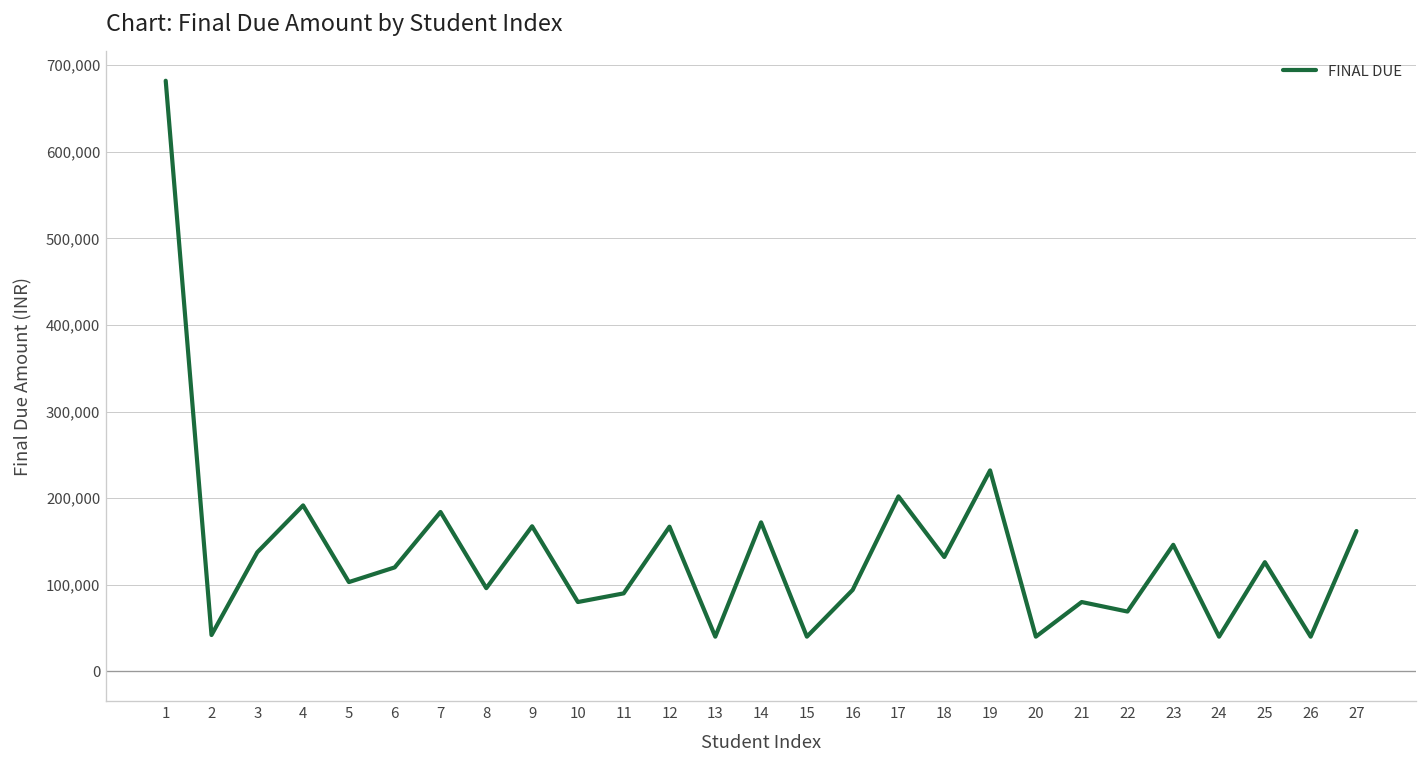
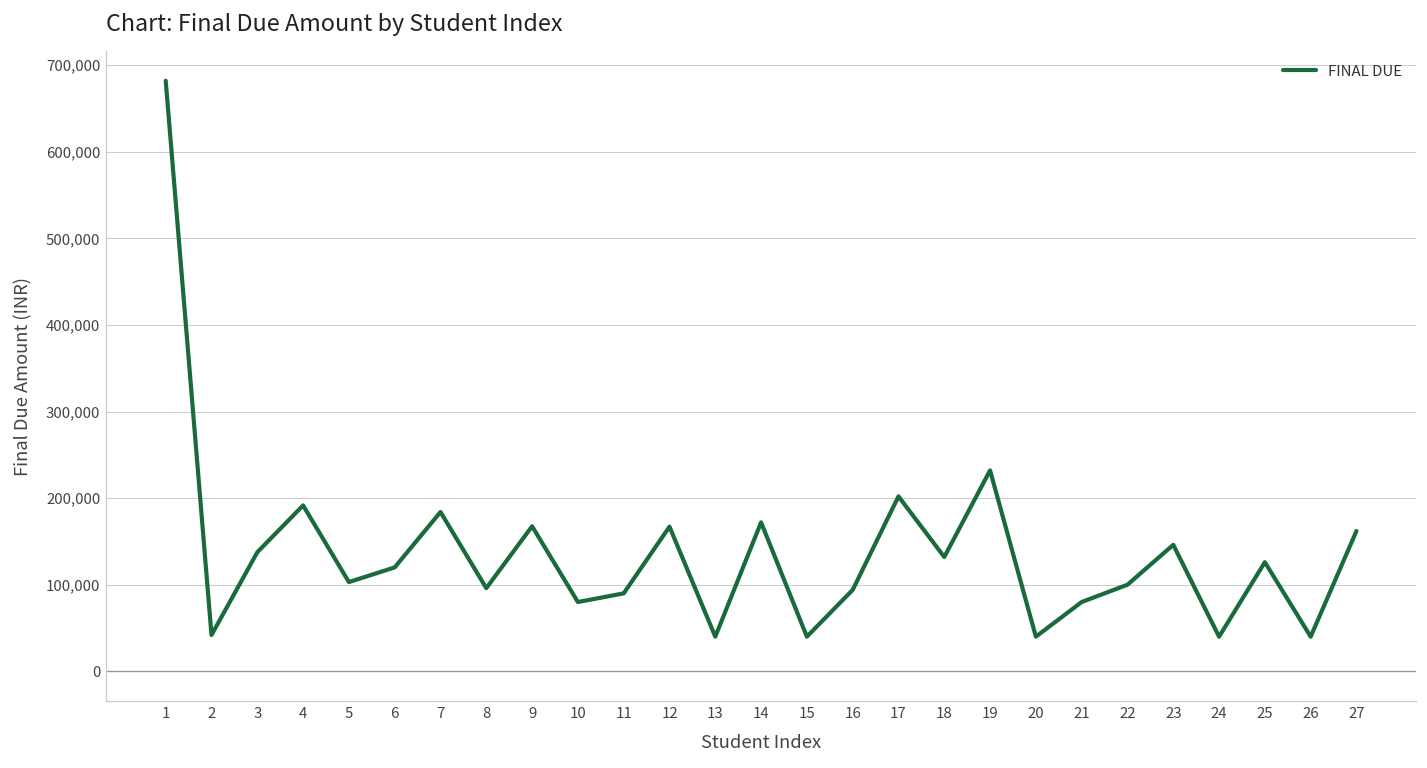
22: 70,000 -> 100,000
